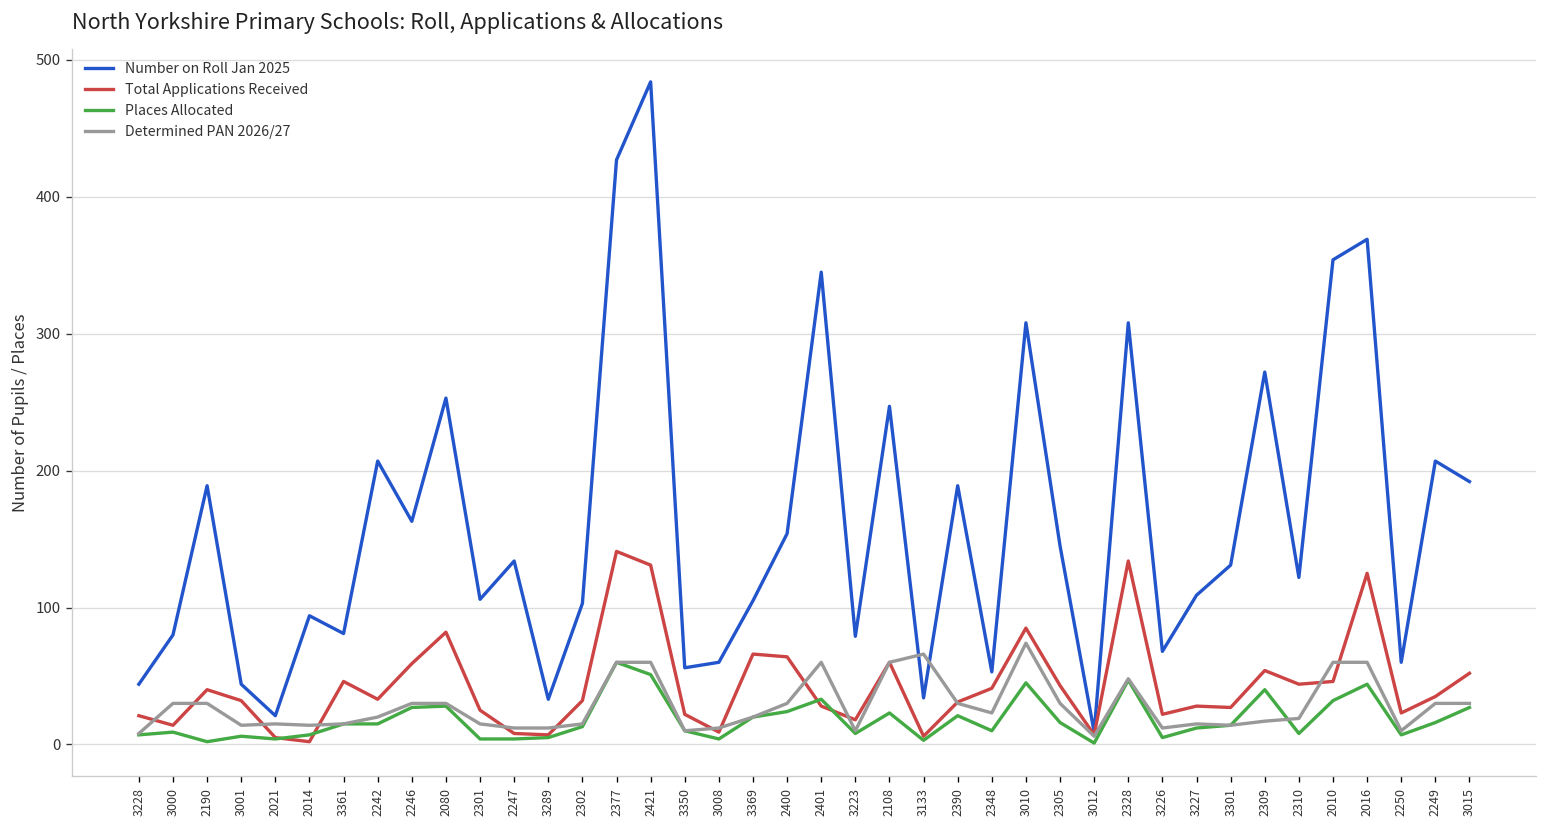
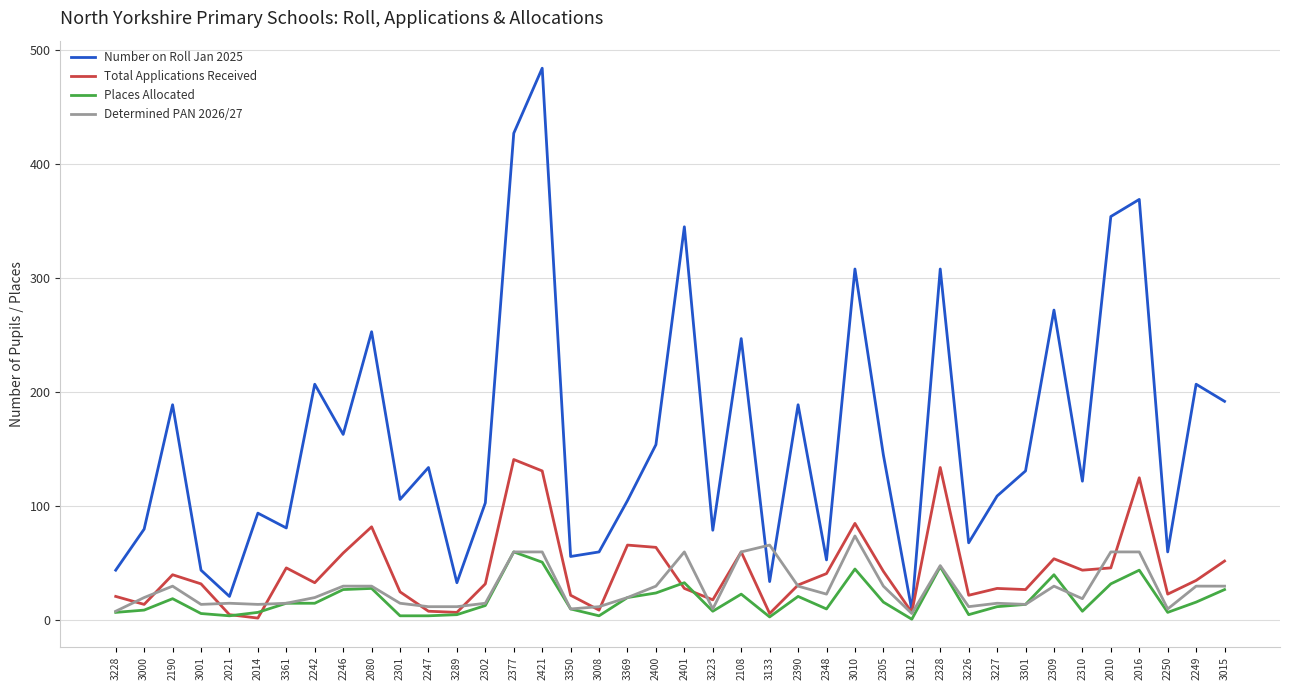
Determined PAN 2026/27, 3000: 30 -> 20
Places Allocated, 2190: 2 -> 19
Determined PAN 2026/27, 2309: 17 -> 30
